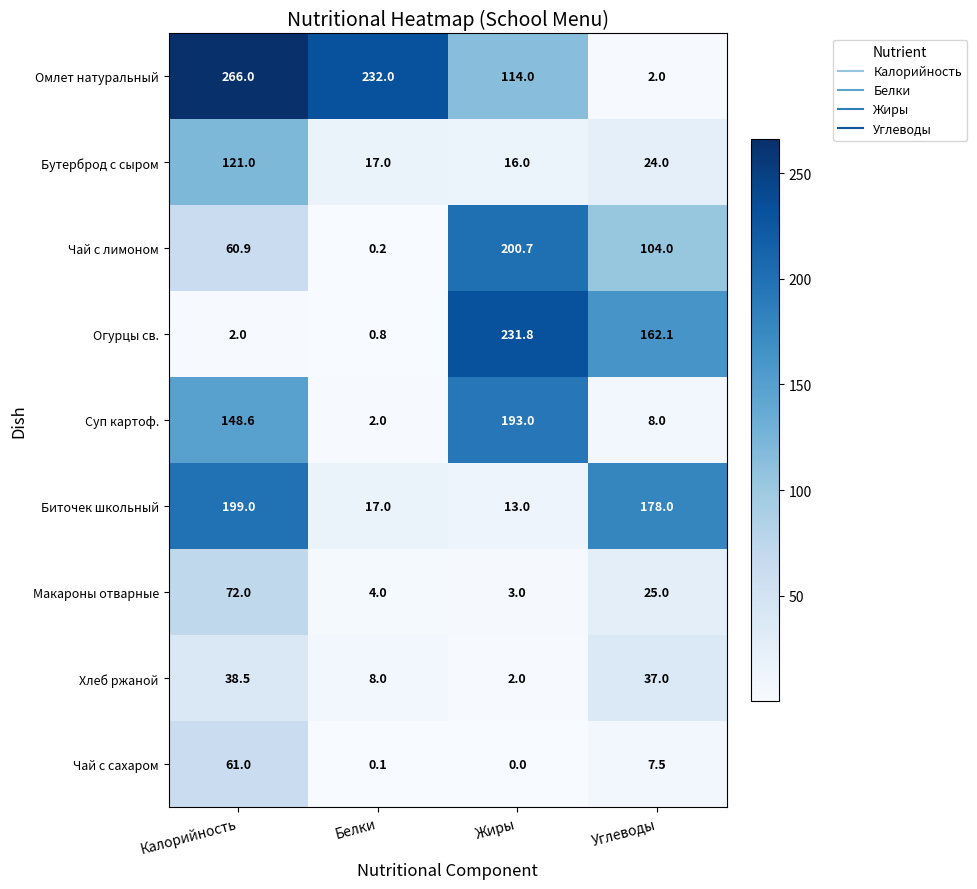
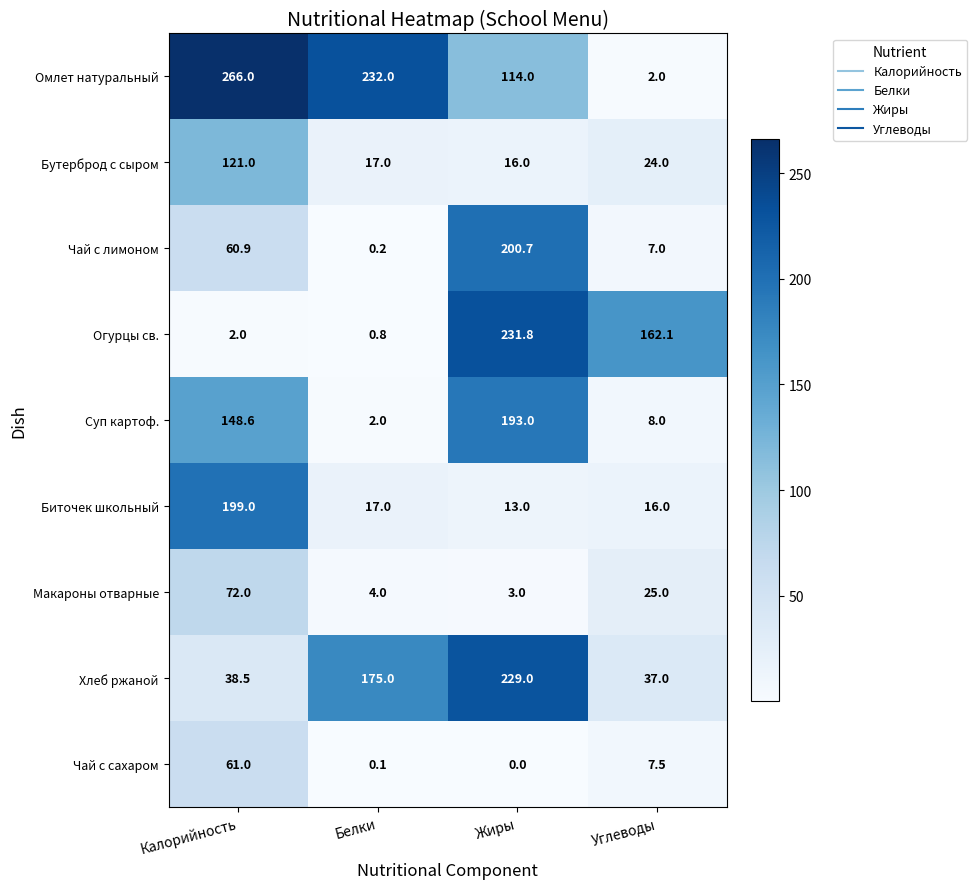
Чай с лимоном, Углеводы: 104.0 -> 7.0
Биточек школьный, Углеводы: 178.0 -> 16.0
Хлеб ржаной, Белки: 8.0 -> 175.0
Хлеб ржаной, Жиры: 2.0 -> 229.0
